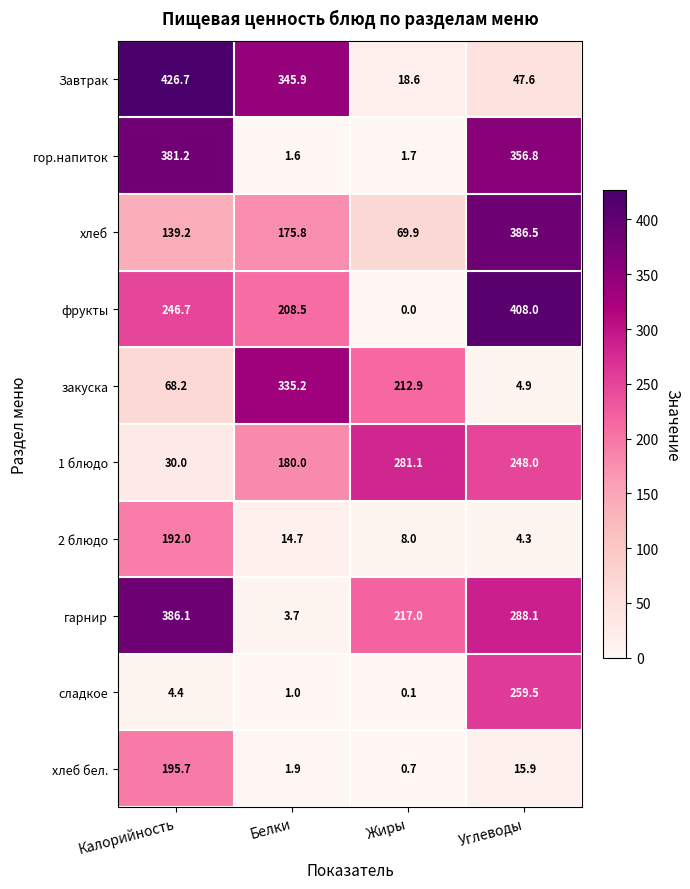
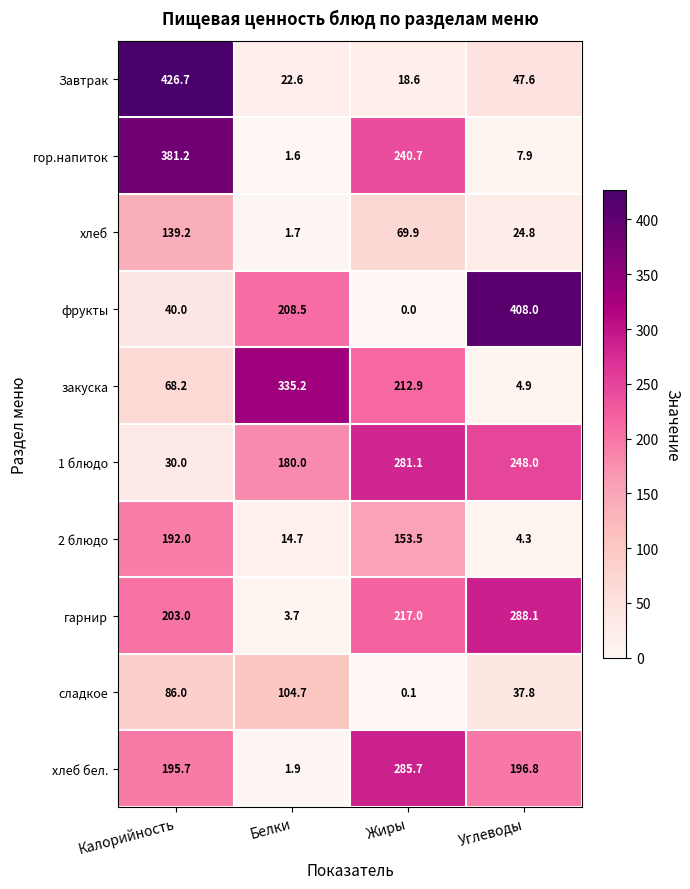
Завтрак, Белки: 345.9 -> 22.6
гор.напиток, Жиры: 1.7 -> 240.7
гор.напиток, Углеводы: 356.8 -> 7.9
хлеб, Белки: 175.8 -> 1.7
хлеб, Углеводы: 386.5 -> 24.8
фрукты, Калорийность: 246.7 -> 40.0
2 блюдо, Жиры: 8.0 -> 153.5
гарнир, Калорийность: 386.1 -> 203.0
сладкое, Калорийность: 4.4 -> 86.0
сладкое, Белки: 1.0 -> 104.7
сладкое, Углеводы: 259.5 -> 37.8
хлеб бел., Жиры: 0.7 -> 285.7
хлеб бел., Углеводы: 15.9 -> 196.8
